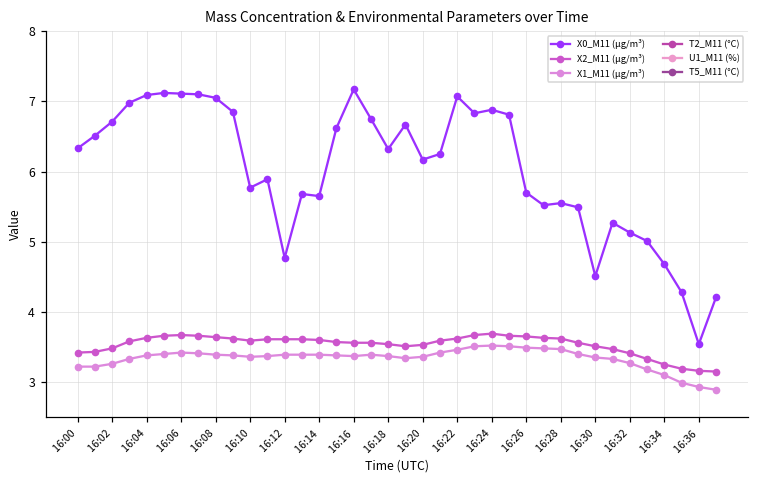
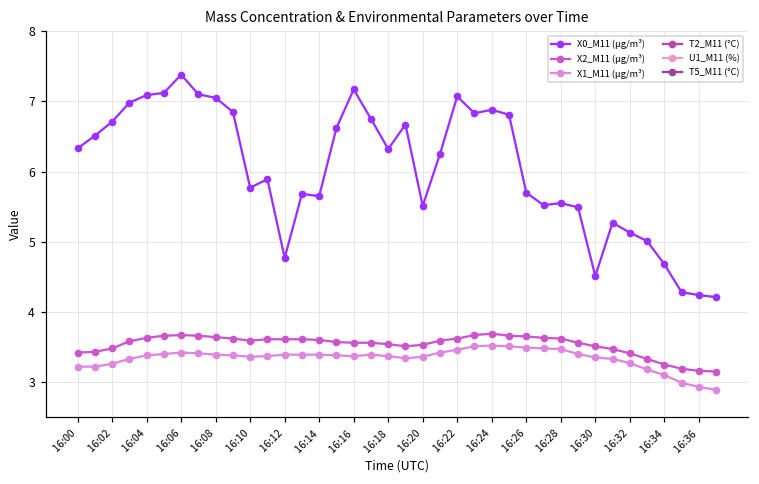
X0_M11 (μg/m³), 16:06: 7.1 -> 7.4
X0_M11 (μg/m³), 16:20: 6.2 -> 5.5
X0_M11 (μg/m³), 16:36: 3.5 -> 4.2
